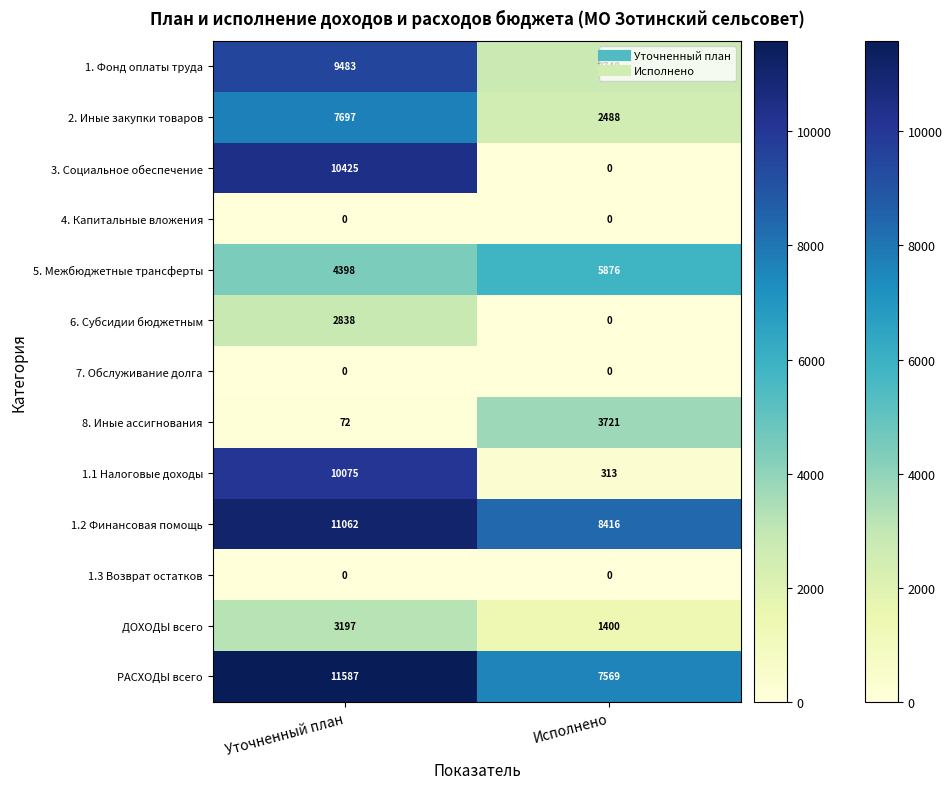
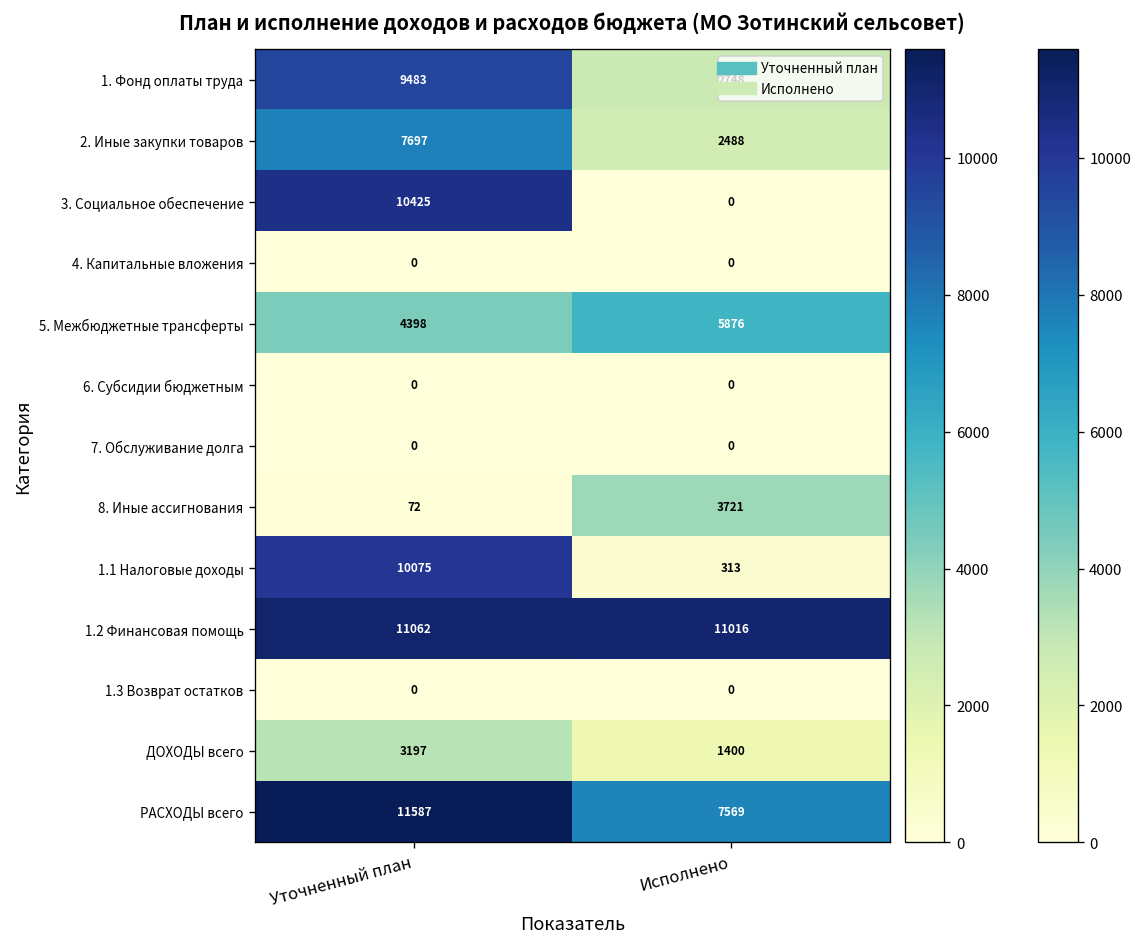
6. Субсидии бюджетным, Уточненный план: 2838 -> 0
1.2 Финансовая помощь, Исполнено: 8416 -> 11016
